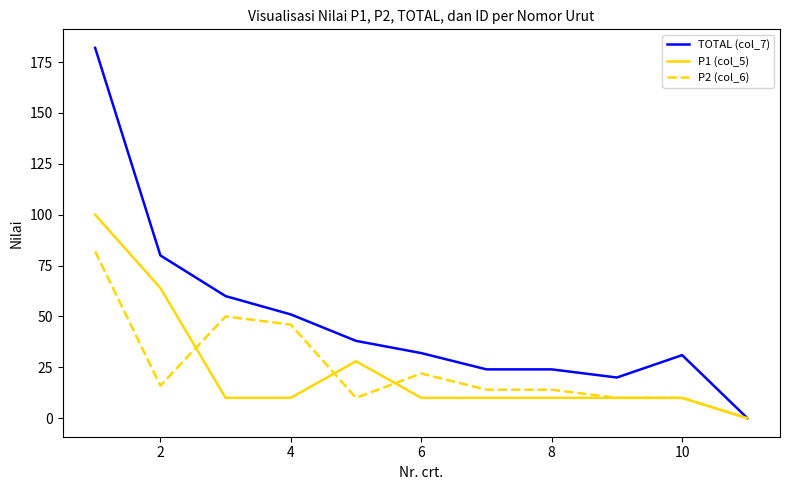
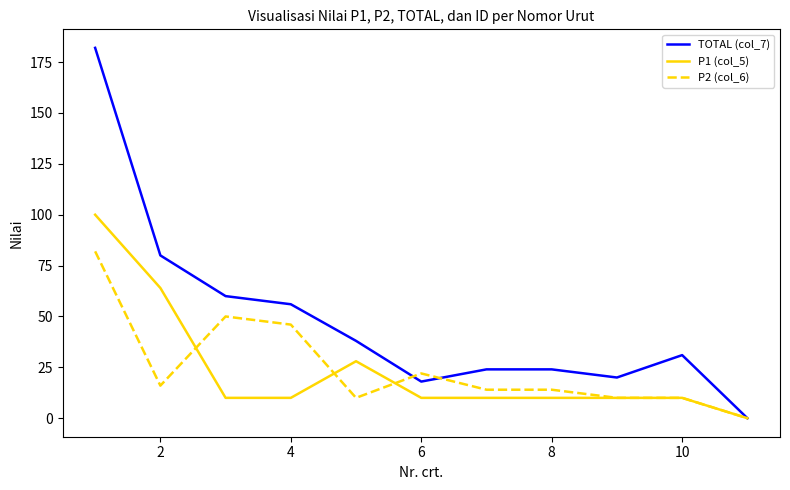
TOTAL (col_7), 4: 51 -> 56
TOTAL (col_7), 6: 32 -> 18
